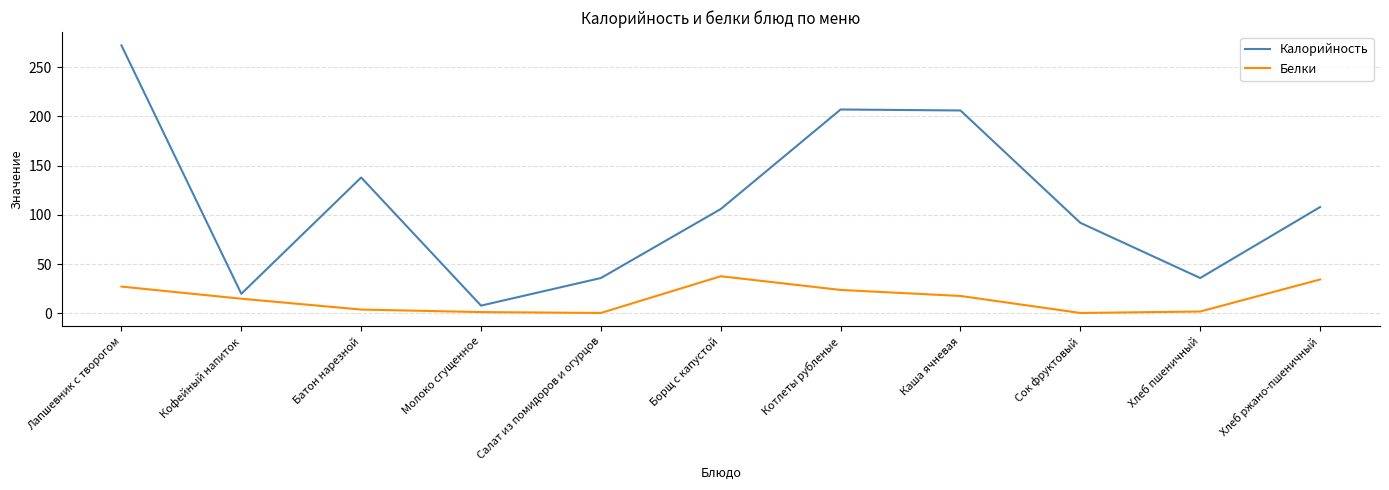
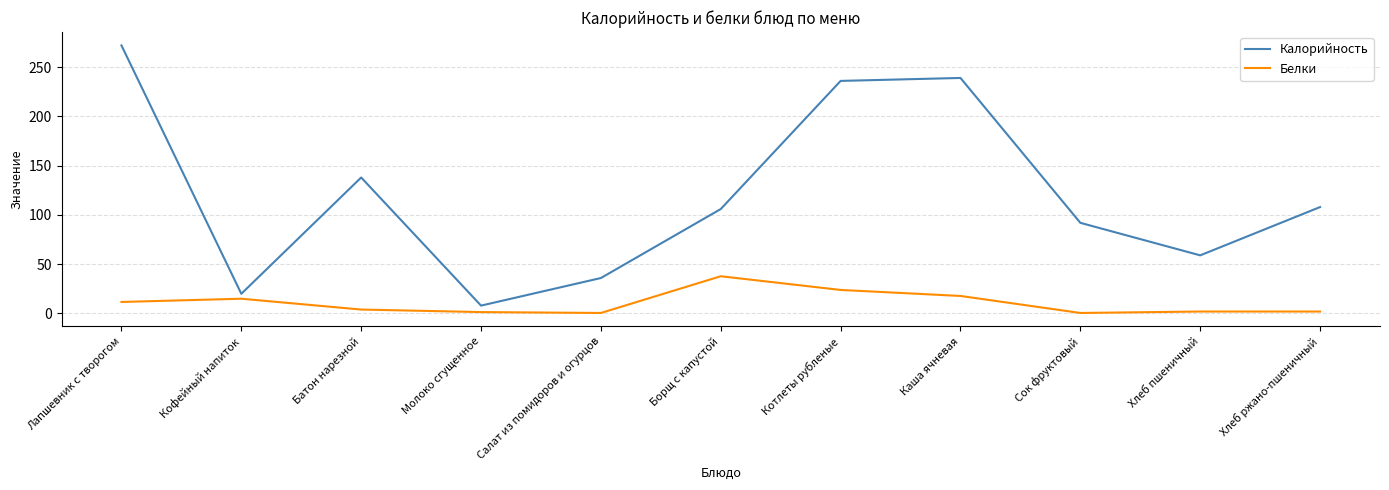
Белки, Лапшевник с творогом: 30 -> 10
Калорийность, Котлеты рубленые: 210 -> 240
Калорийность, Каша ячневая: 210 -> 240
Калорийность, Хлеб пшеничный: 40 -> 60
Белки, Хлеб ржано-пшеничный: 30 -> 0
